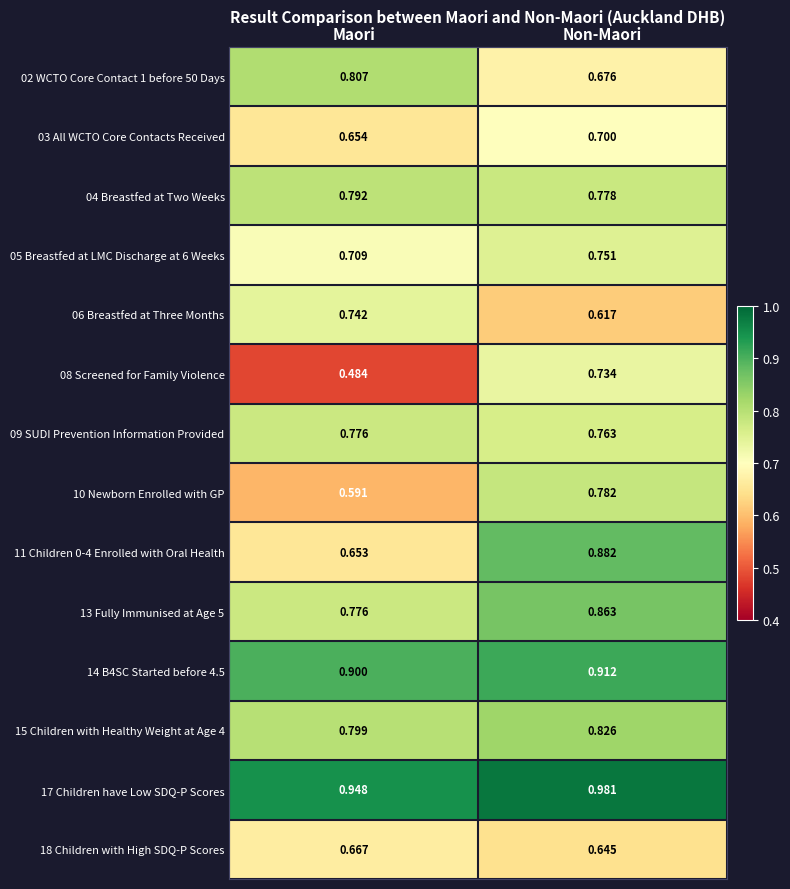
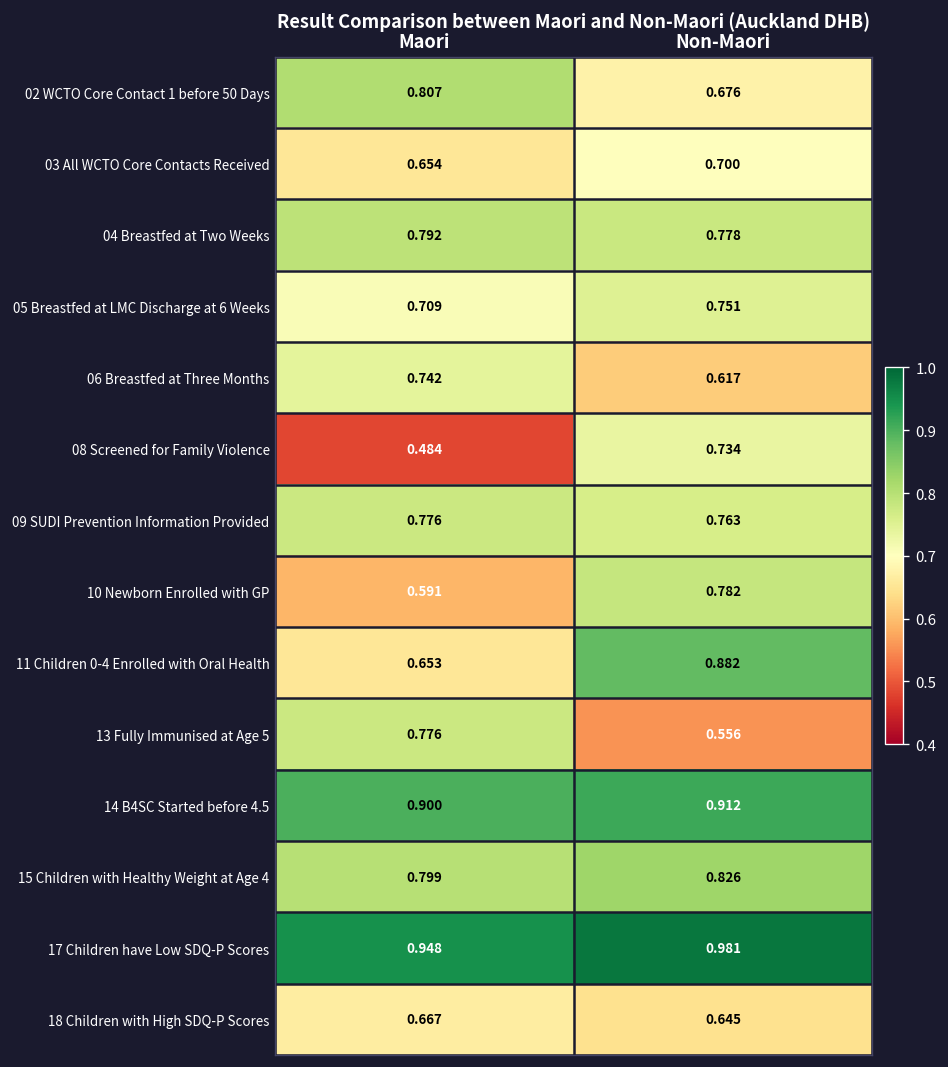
13 Fully Immunised at Age 5, Non-Maori: 0.863 -> 0.556
